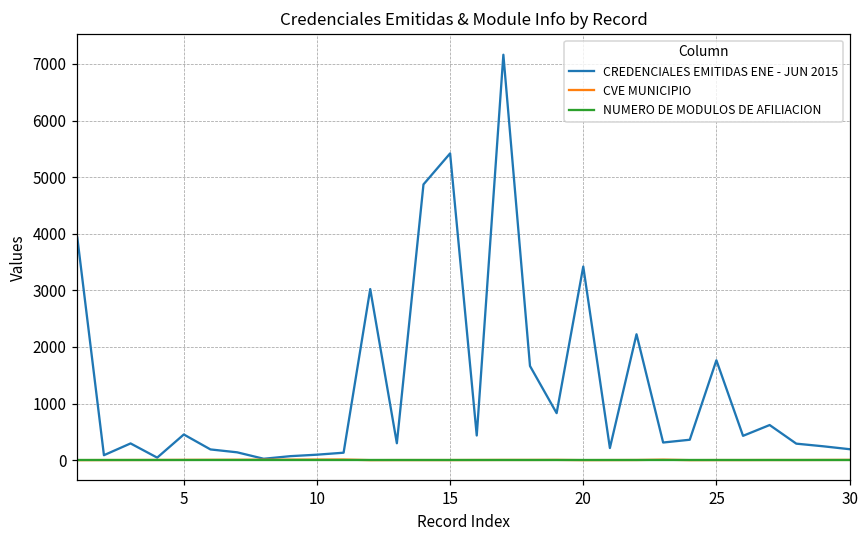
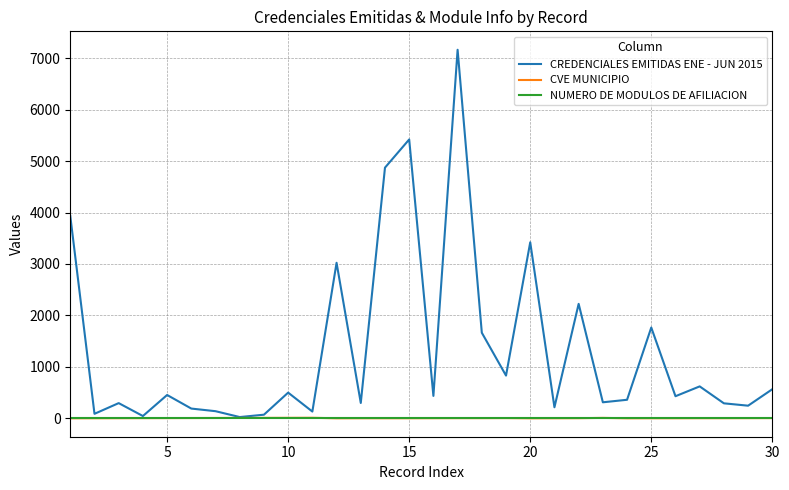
CREDENCIALES EMITIDAS ENE - JUN 2015, 10: 100 -> 500
CREDENCIALES EMITIDAS ENE - JUN 2015, 30: 200 -> 600
